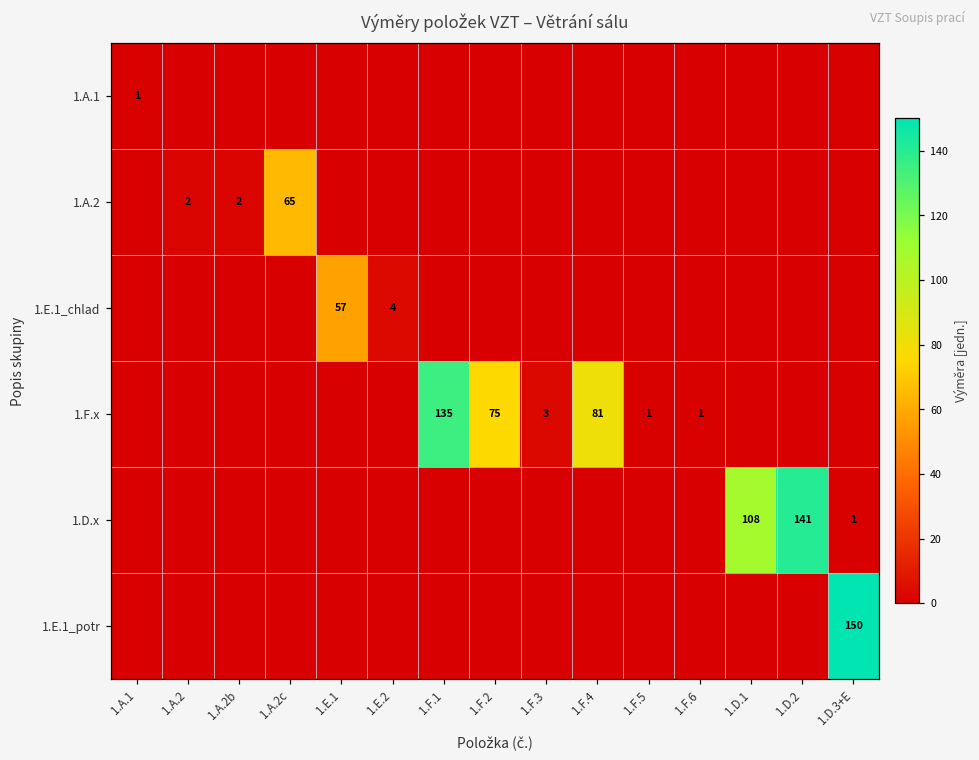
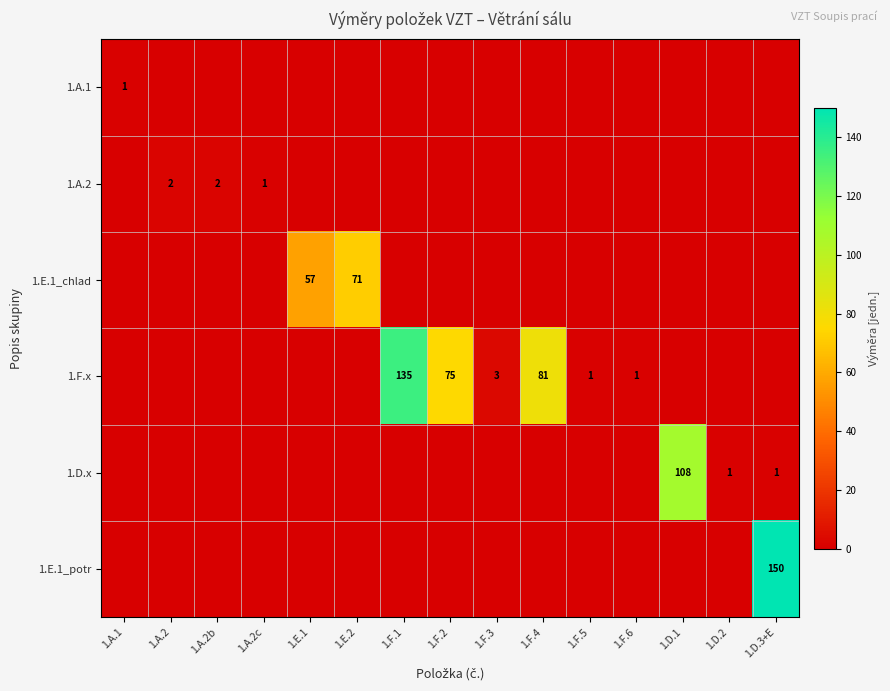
1.A.2, 1.A.2c: 65 -> 1
1.E.1_chlad, 1.E.2: 4 -> 71
1.D.x, 1.D.2: 141 -> 1
